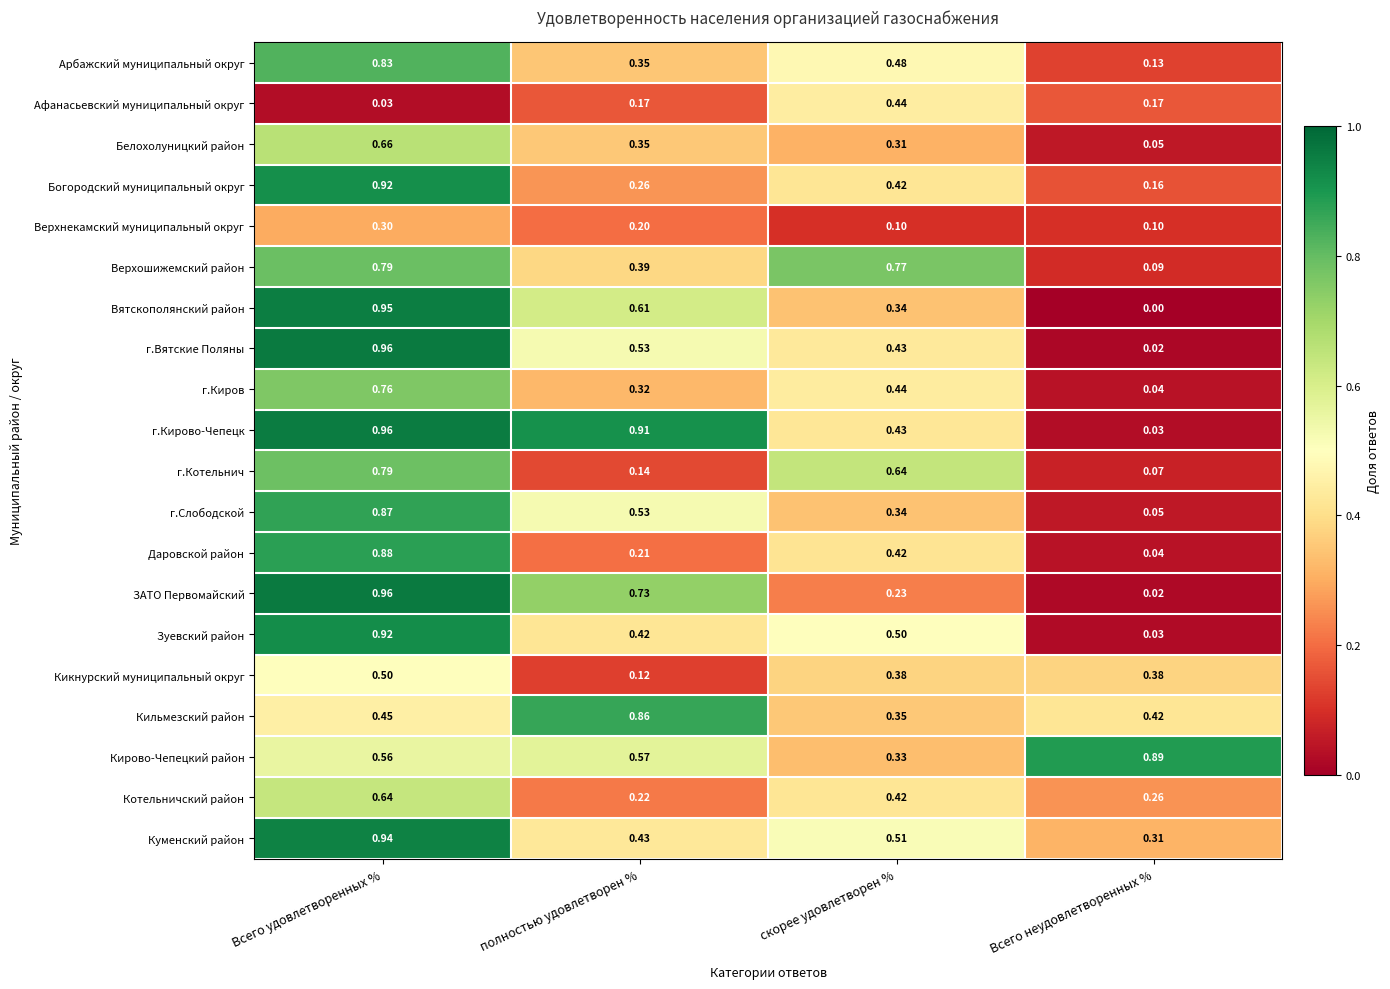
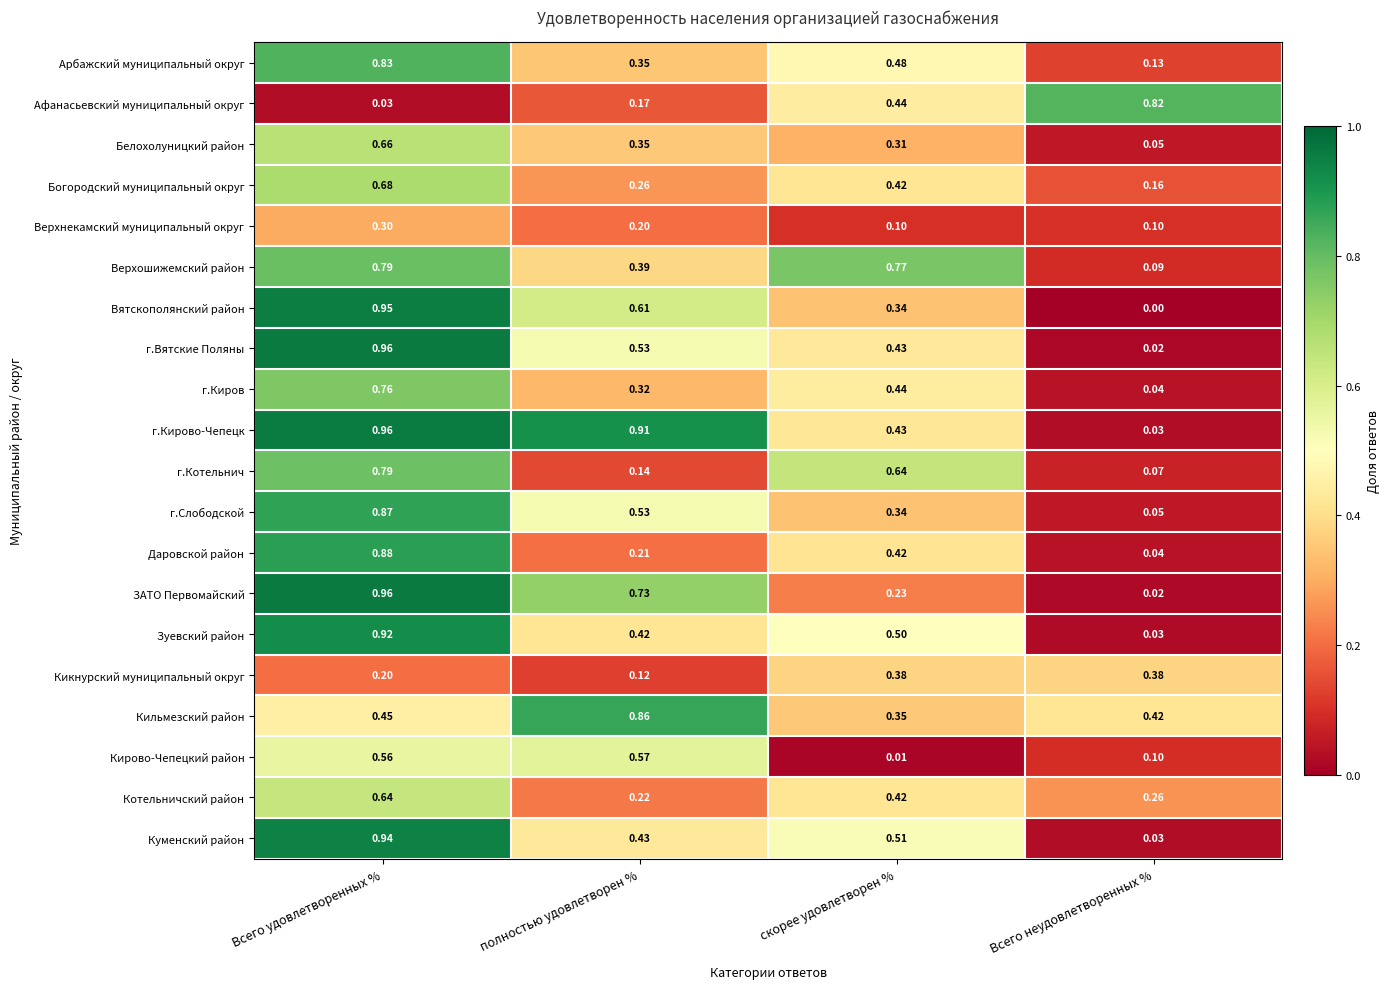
Афанасьевский муниципальный округ, Всего неудовлетворенных %: 0.17 -> 0.82
Богородский муниципальный округ, Всего удовлетворенных %: 0.92 -> 0.68
Кикнурский муниципальный округ, Всего удовлетворенных %: 0.50 -> 0.20
Кирово-Чепецкий район, скорее удовлетворен %: 0.33 -> 0.01
Кирово-Чепецкий район, Всего неудовлетворенных %: 0.89 -> 0.10
Куменский район, Всего неудовлетворенных %: 0.31 -> 0.03
